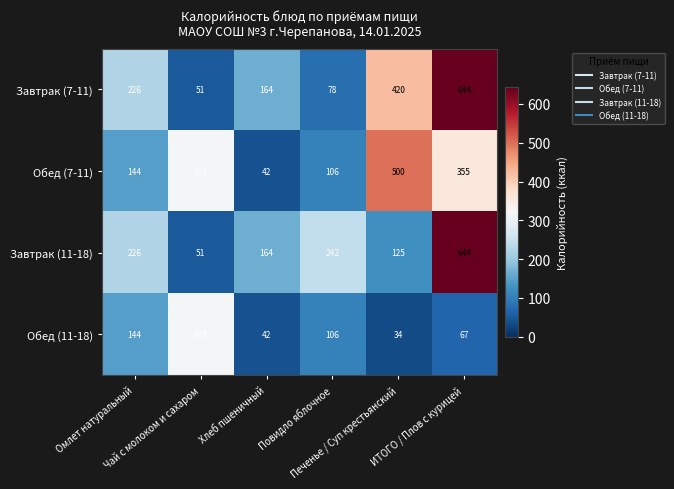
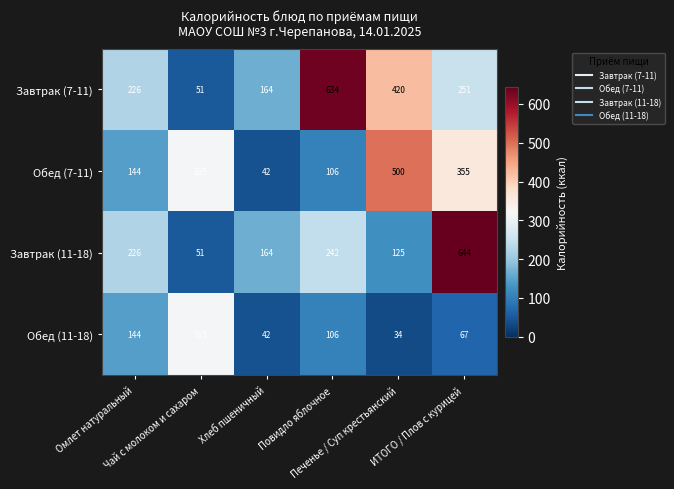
Завтрак (7-11), Повидло яблочное: 78 -> 634
Завтрак (7-11), ИТОГО / Плов с курицей: 644 -> 251
